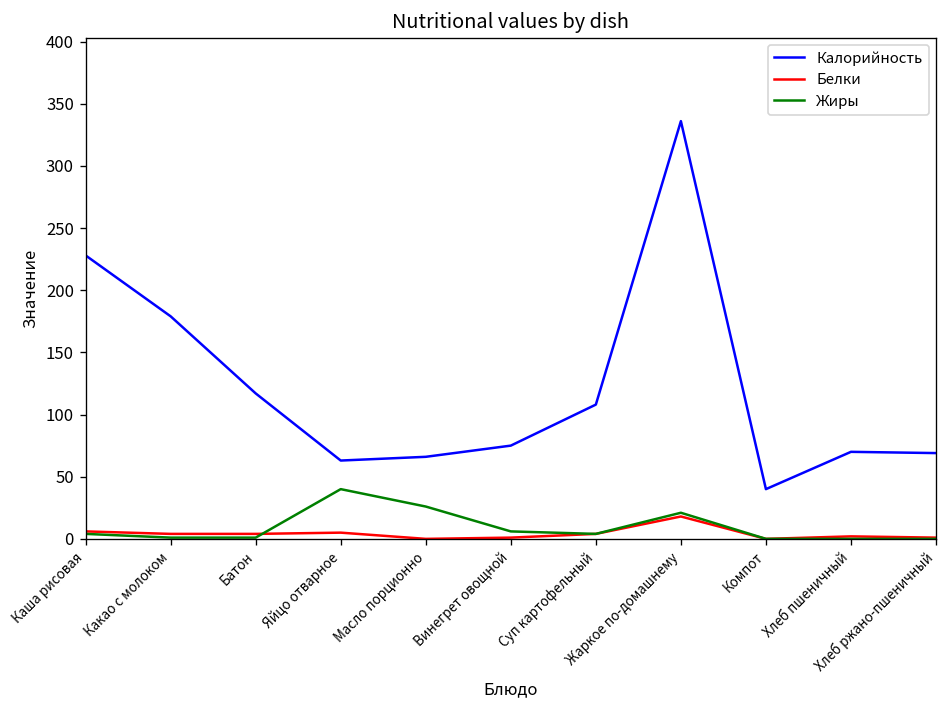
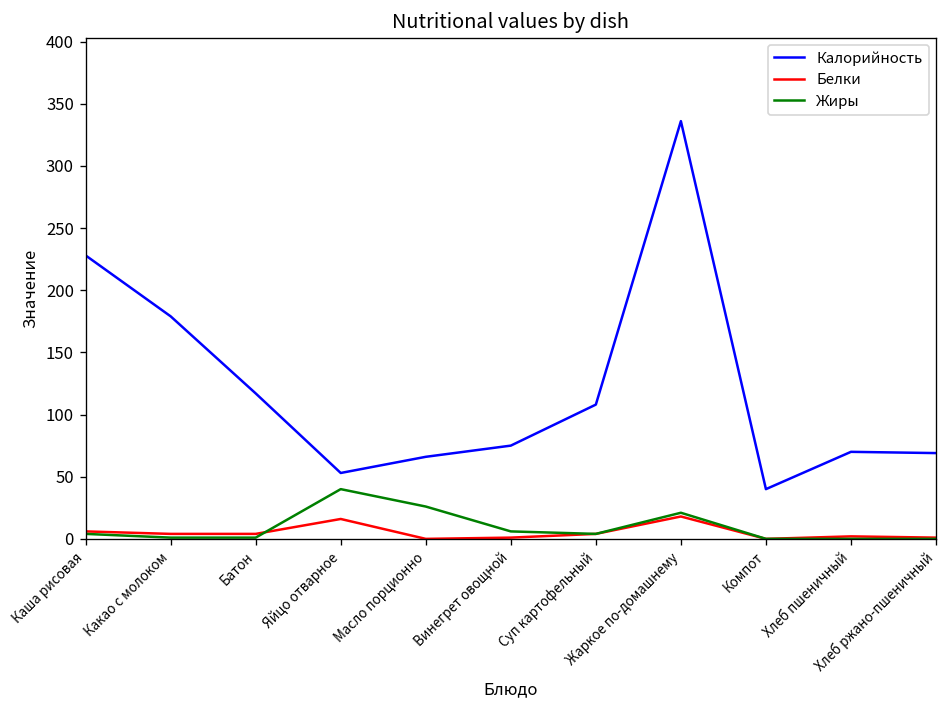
Калорийность, Яйцо отварное: 63 -> 53
Белки, Яйцо отварное: 5 -> 16
